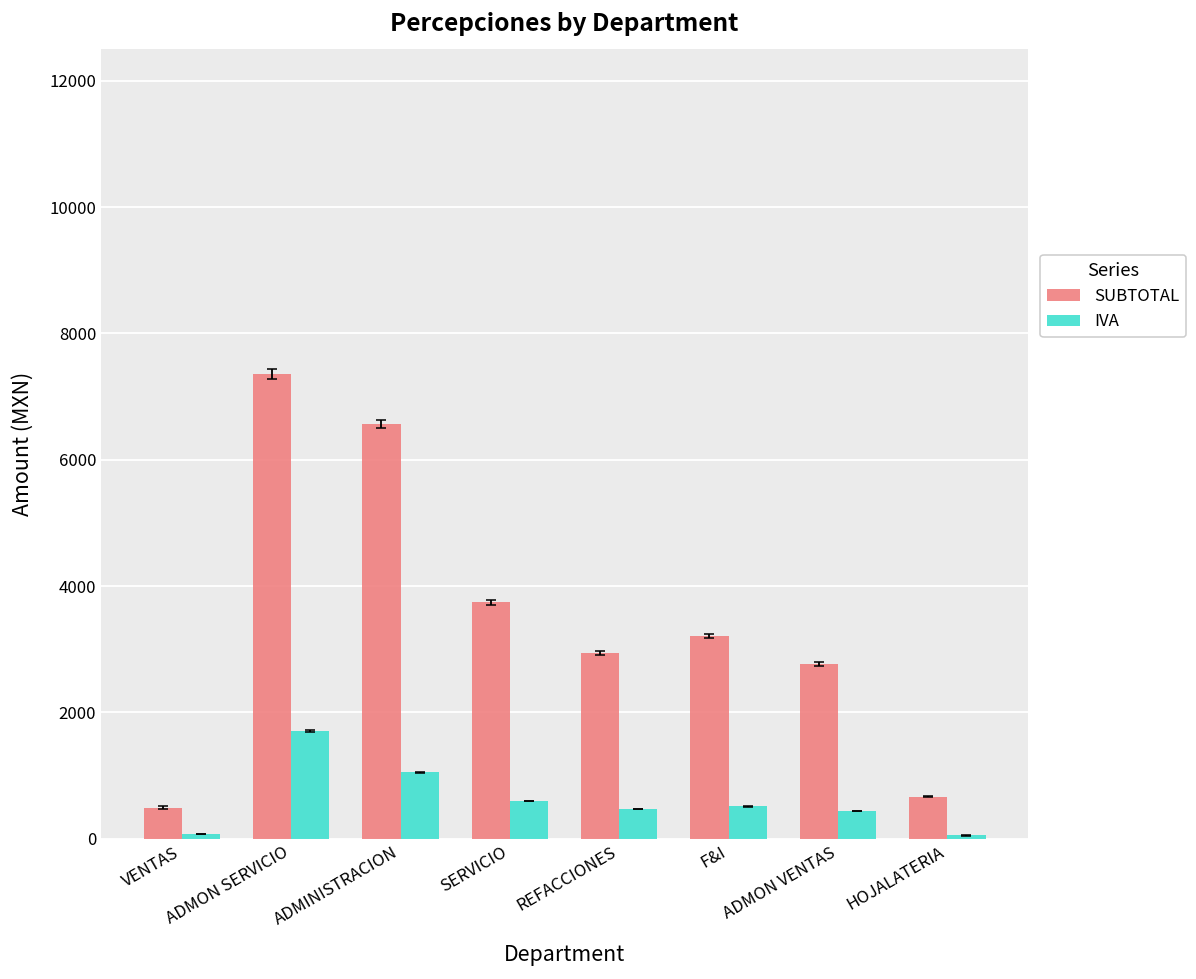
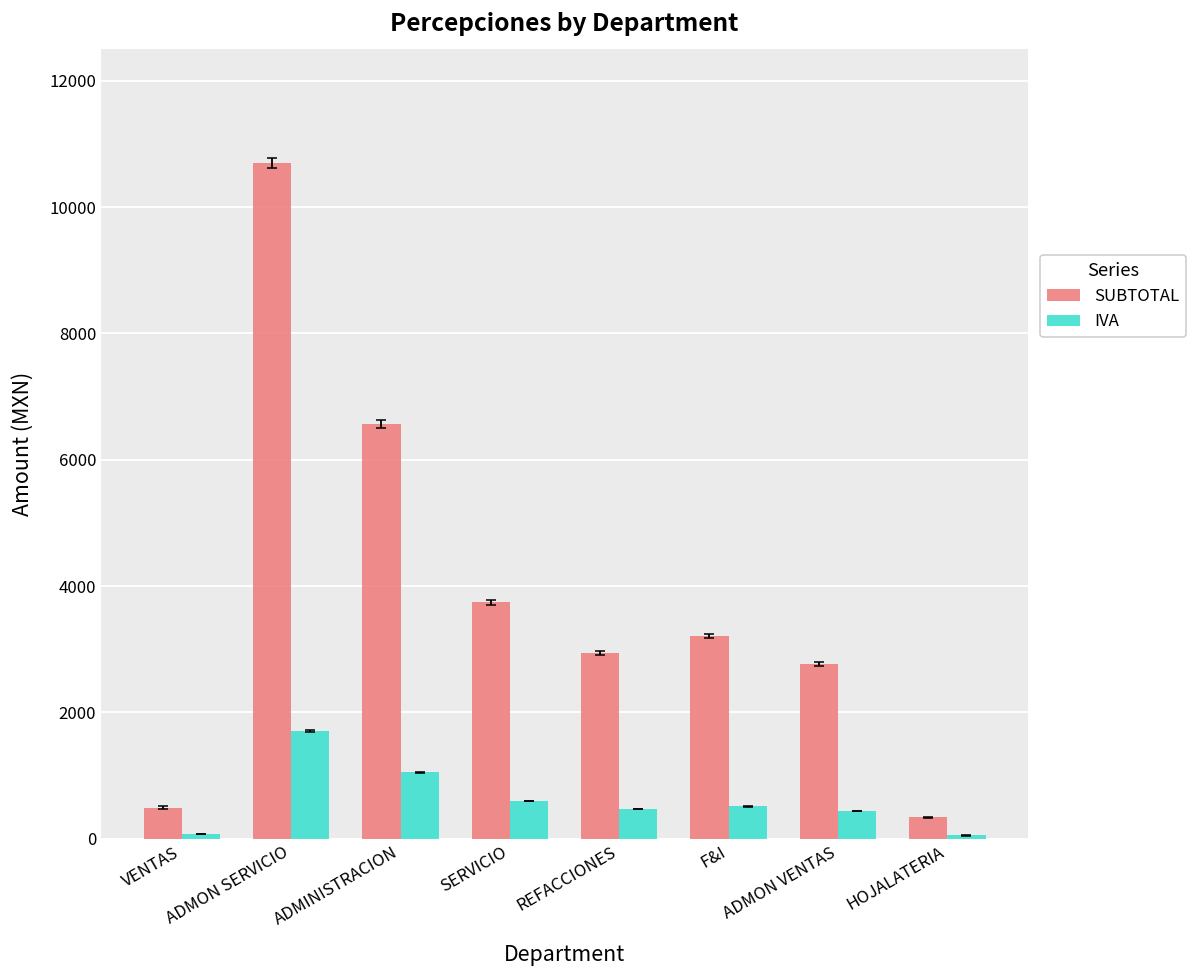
SUBTOTAL, ADMON SERVICIO: 7400 -> 10700
SUBTOTAL, HOJALATERIA: 700 -> 300
